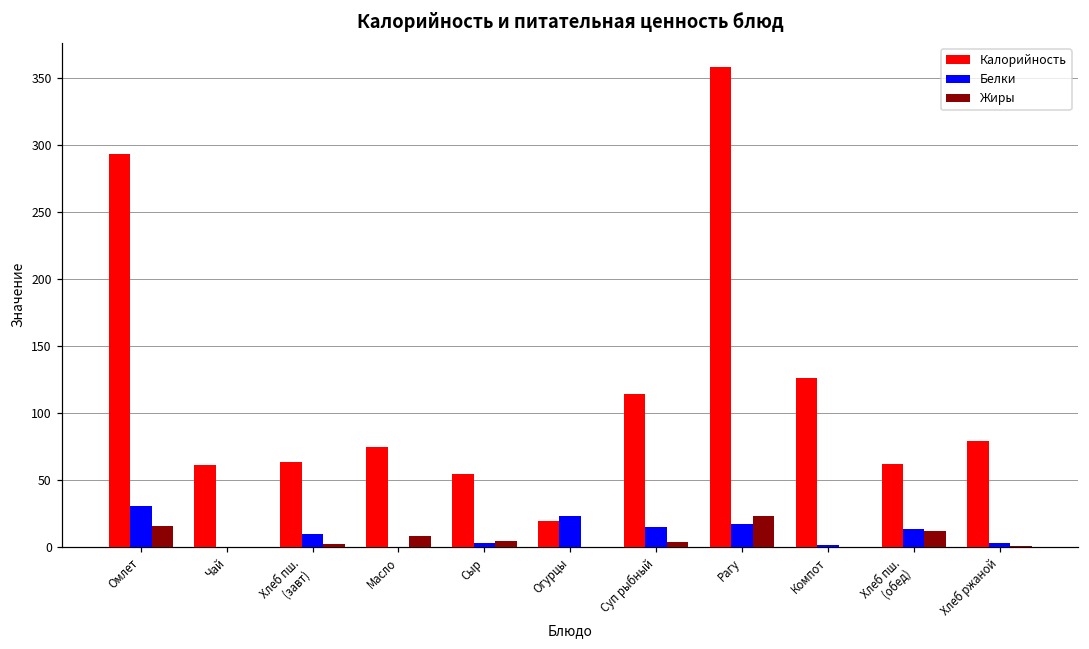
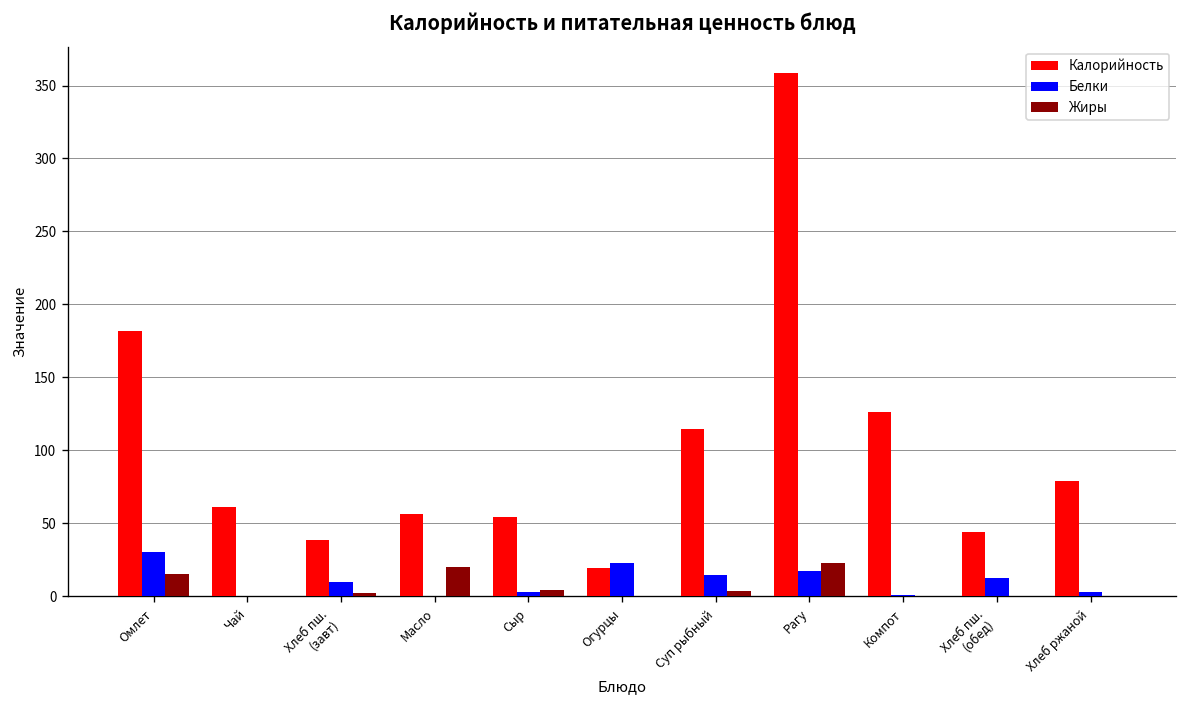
Калорийность, Омлет: 294 -> 182
Калорийность, Хлеб пш. (завт): 64 -> 39
Калорийность, Масло: 75 -> 56
Жиры, Масло: 8 -> 20
Калорийность, Хлеб пш. (обед): 62 -> 44
Жиры, Хлеб пш. (обед): 12 -> 0
